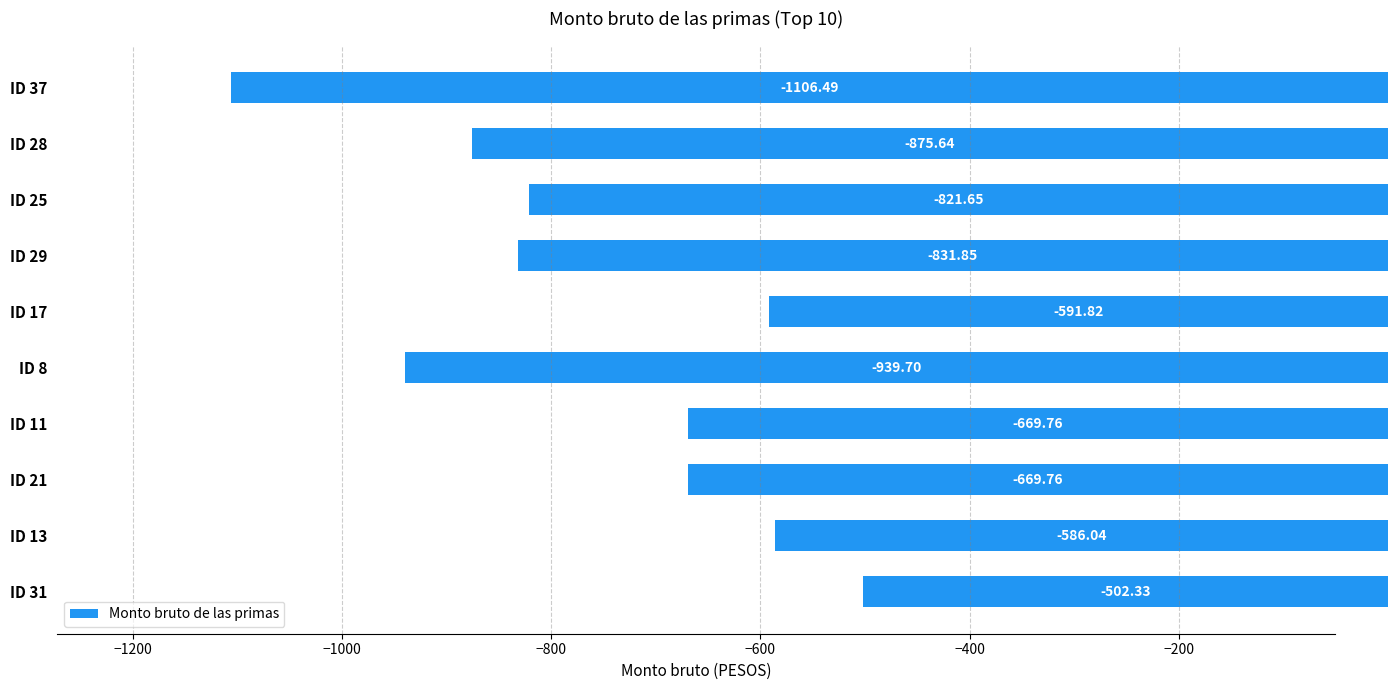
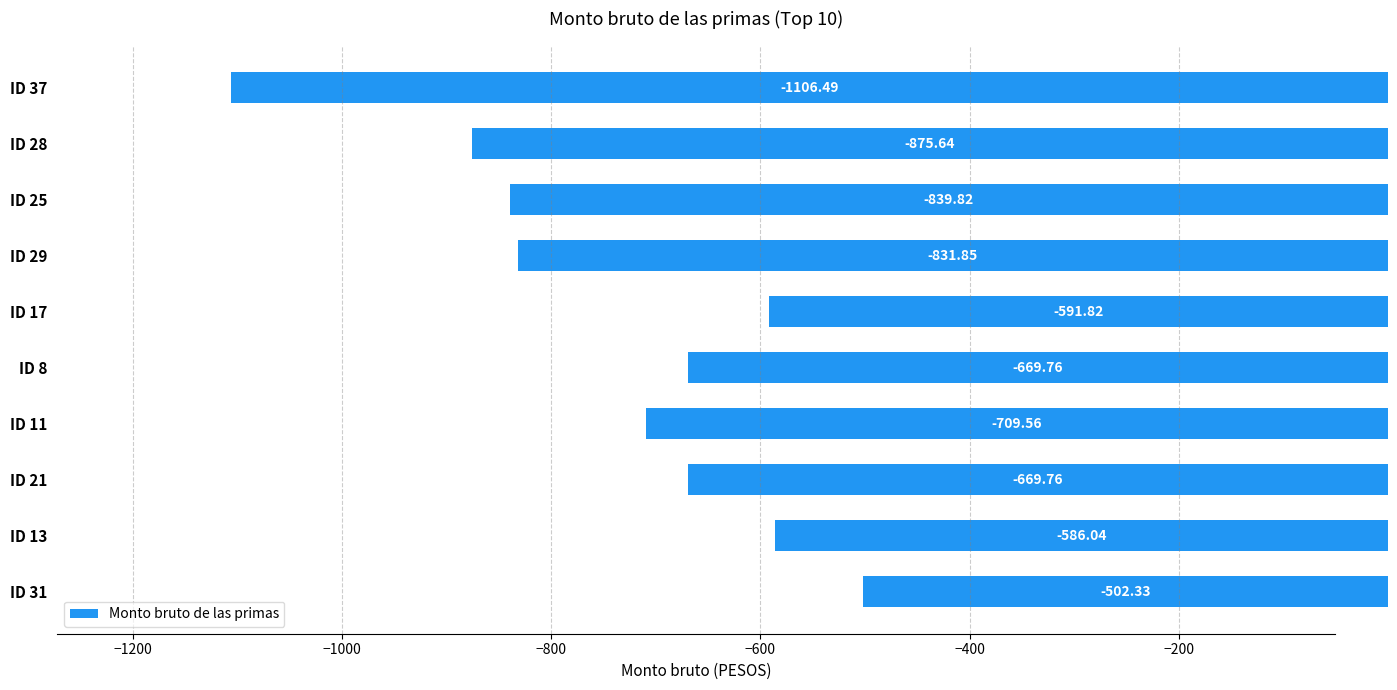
ID 25: -821.65 -> -839.82
ID 8: -939.70 -> -669.76
ID 11: -669.76 -> -709.56
